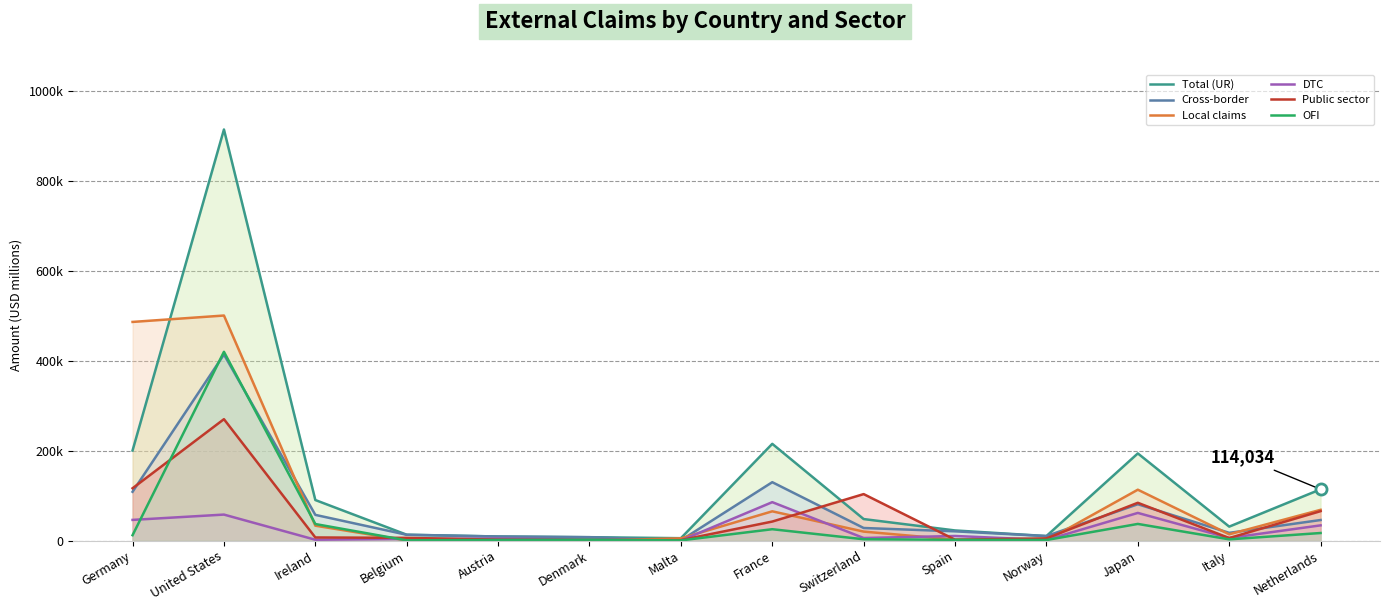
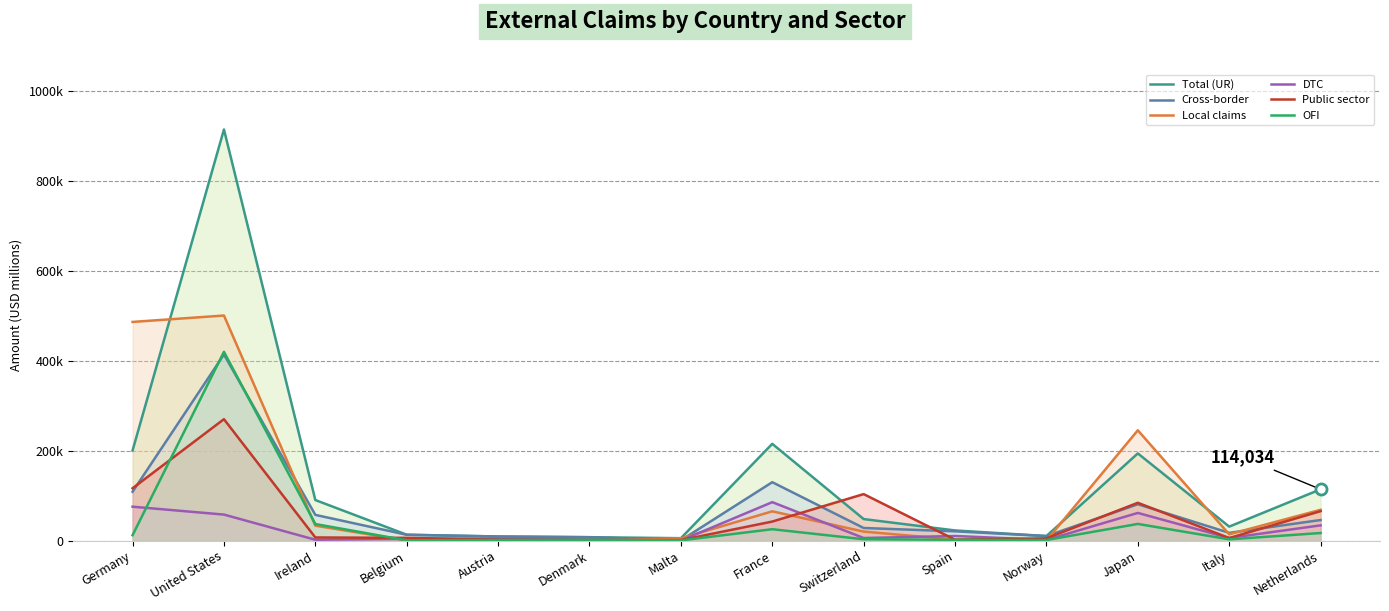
DTC, Germany: 50000 -> 80000
Local claims, Japan: 110000 -> 250000
